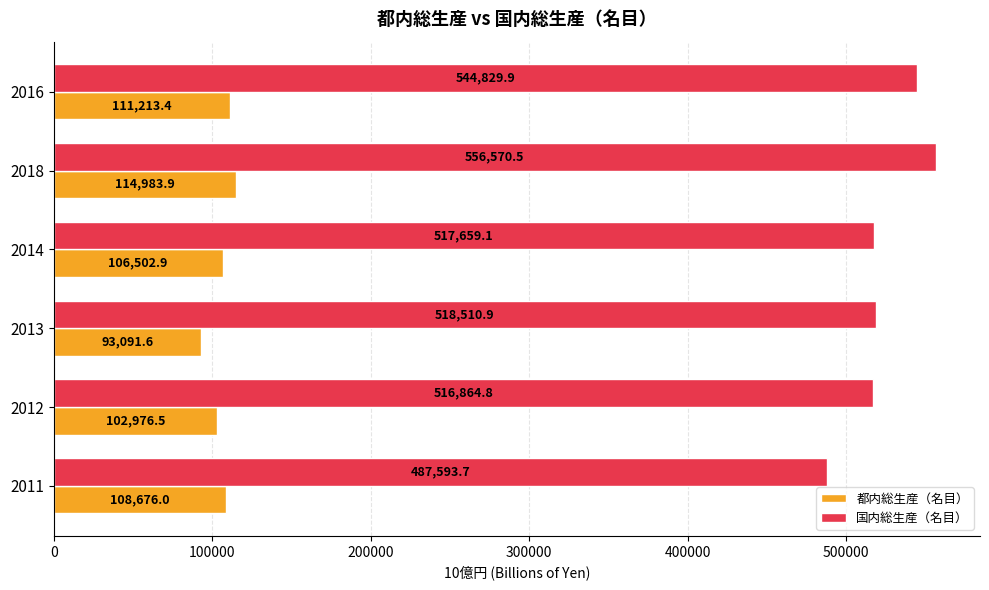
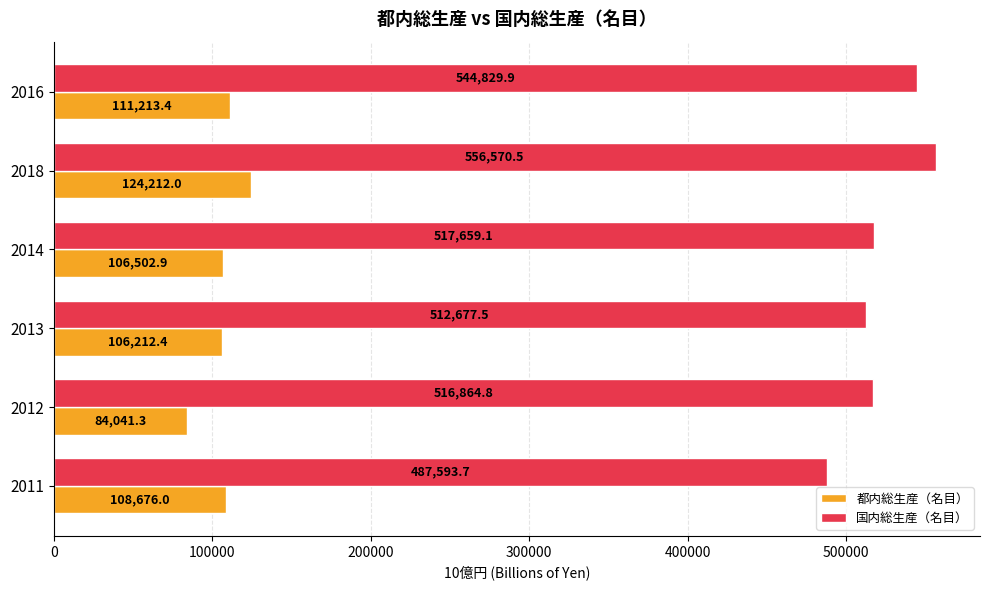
都内総生産（名目）, 2018: 114,983.9 -> 124,212.0
国内総生産（名目）, 2013: 518,510.9 -> 512,677.5
都内総生産（名目）, 2013: 93,091.6 -> 106,212.4
都内総生産（名目）, 2012: 102,976.5 -> 84,041.3
